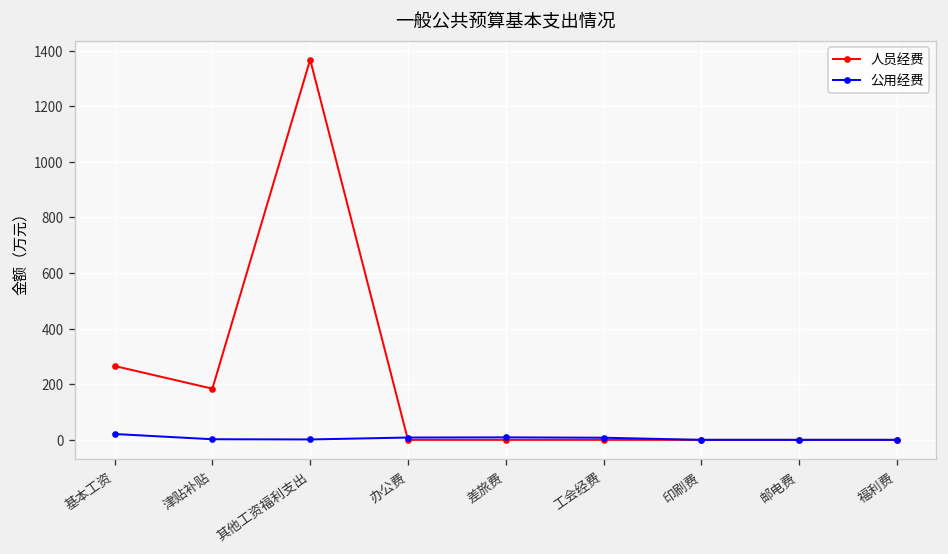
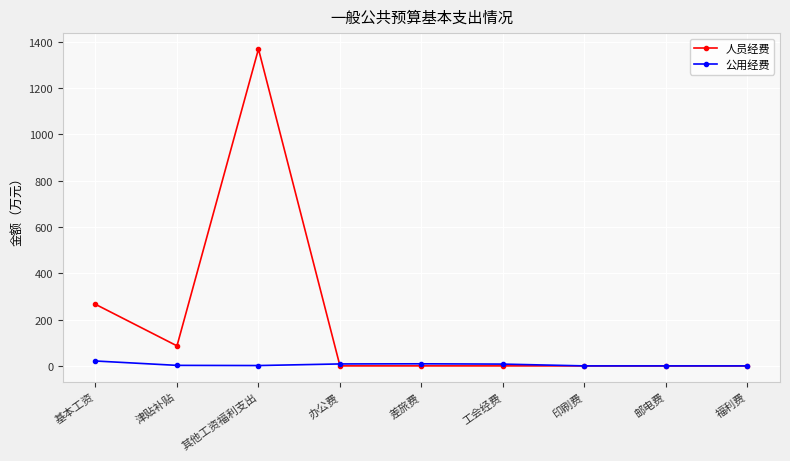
人员经费, 津贴补贴: 180 -> 90
